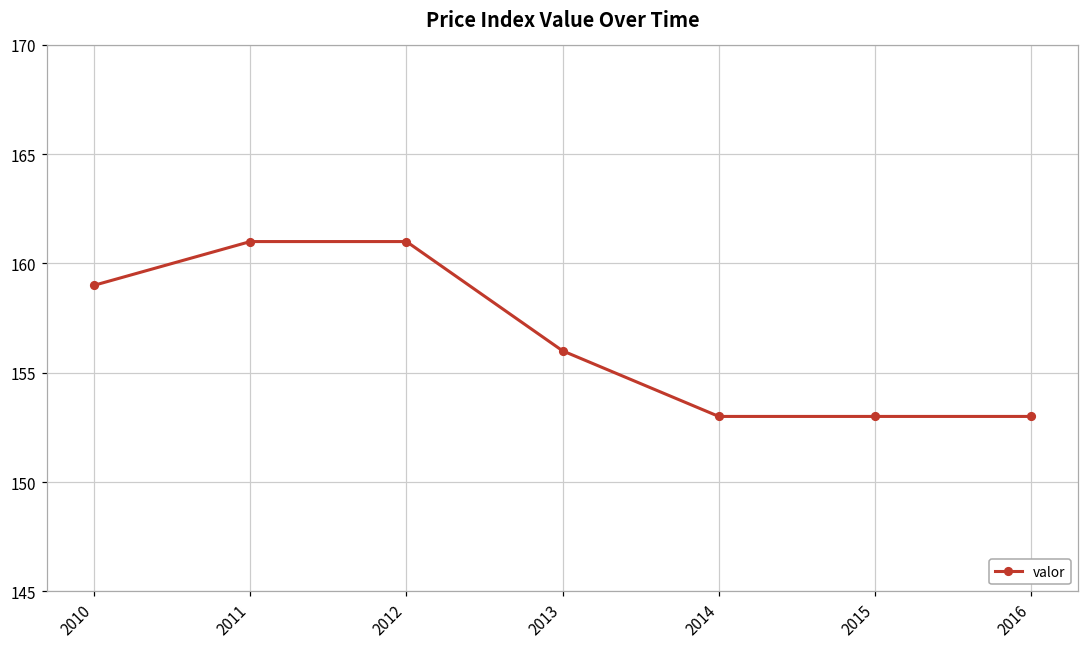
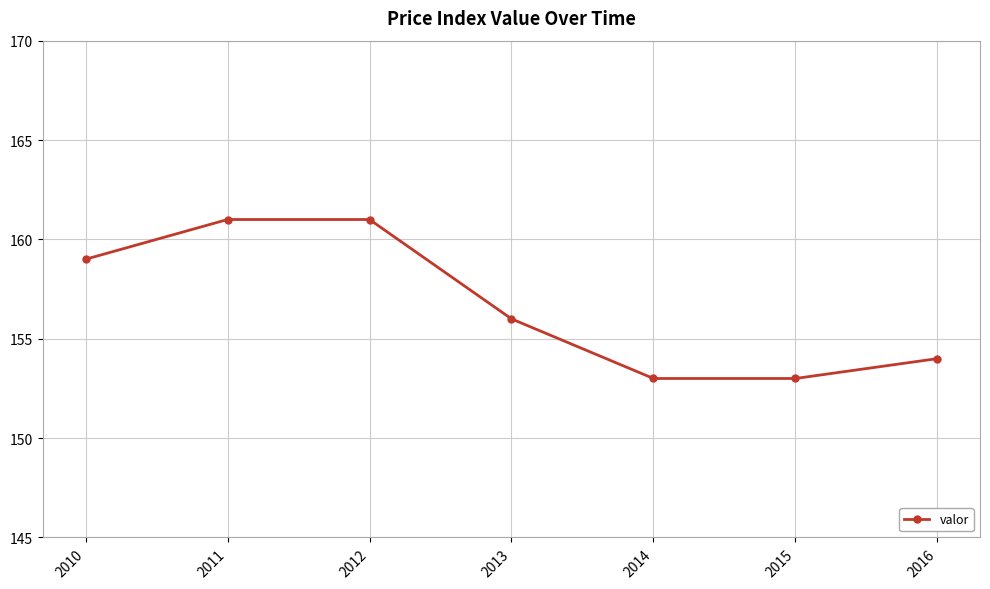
2016: 153 -> 154
